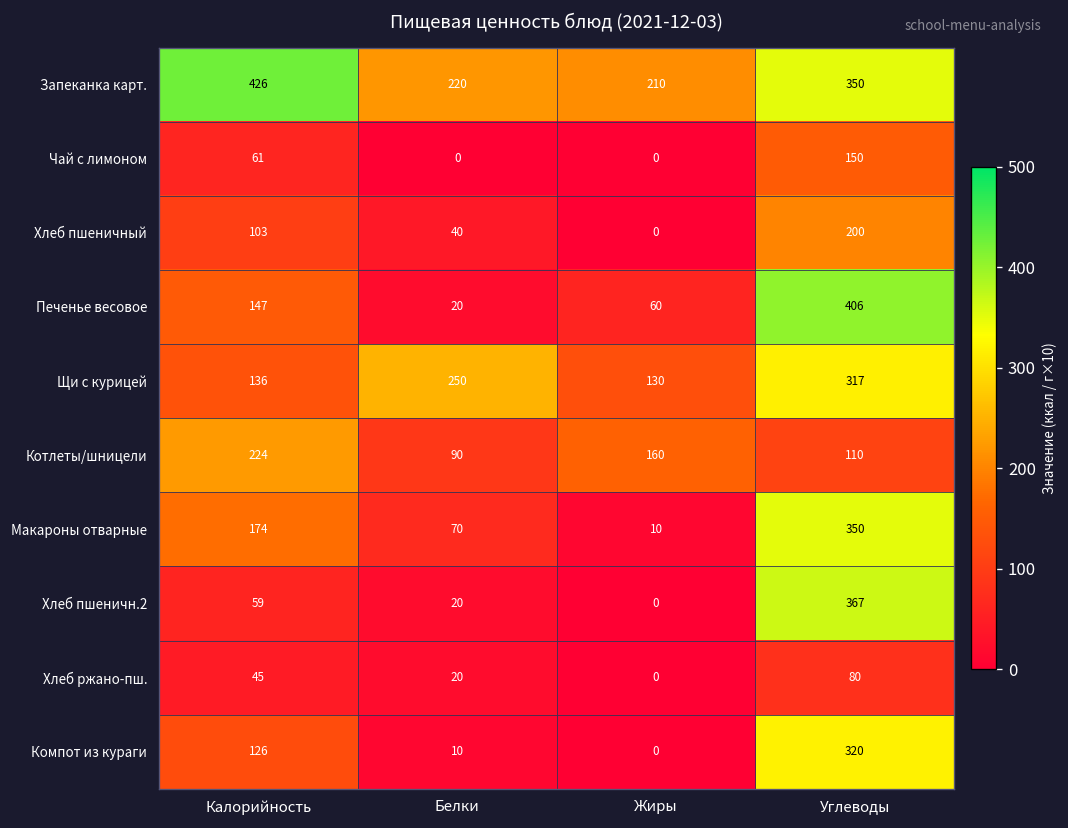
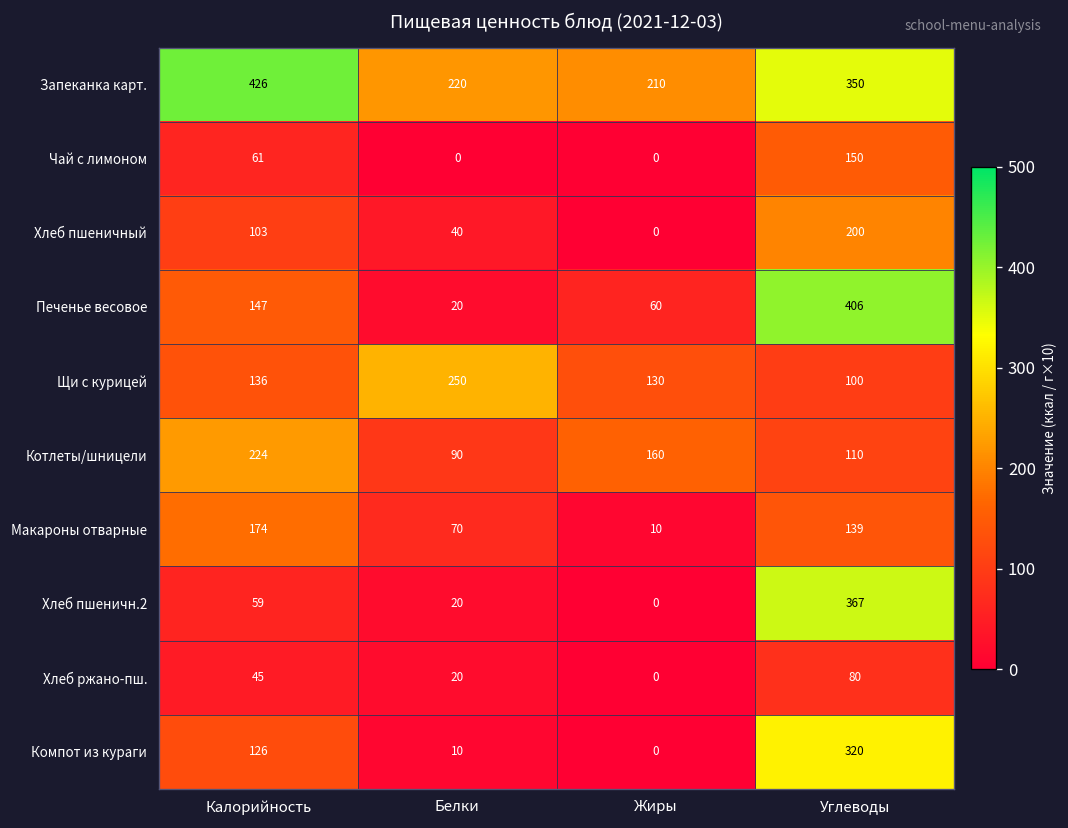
Щи с курицей, Углеводы: 317 -> 100
Макароны отварные, Углеводы: 350 -> 139
